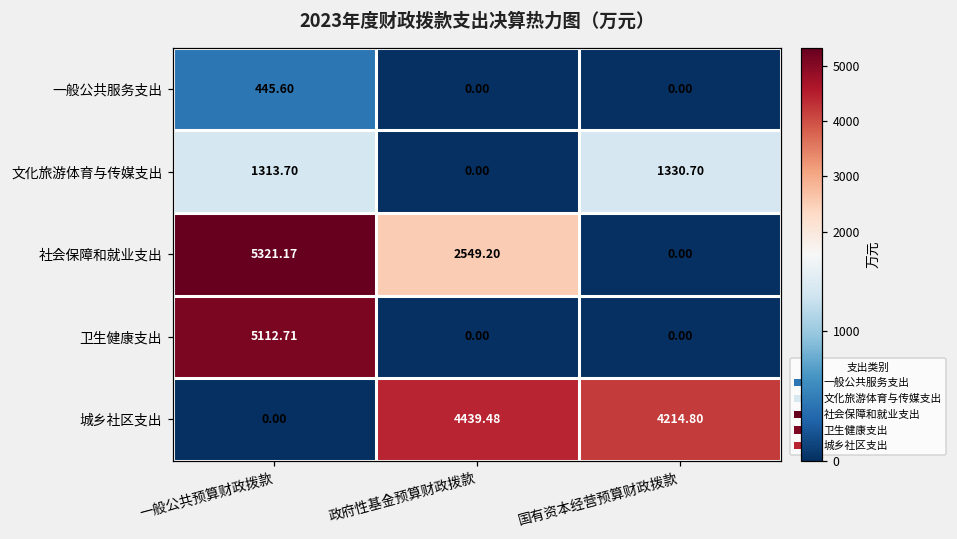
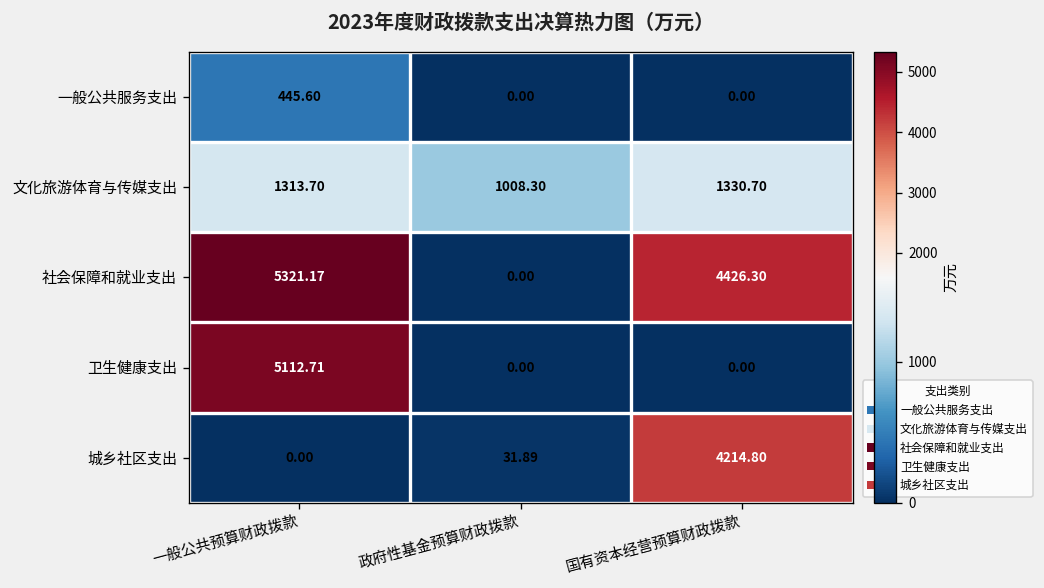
文化旅游体育与传媒支出, 政府性基金预算财政拨款: 0.00 -> 1008.30
社会保障和就业支出, 政府性基金预算财政拨款: 2549.20 -> 0.00
社会保障和就业支出, 国有资本经营预算财政拨款: 0.00 -> 4426.30
城乡社区支出, 政府性基金预算财政拨款: 4439.48 -> 31.89
